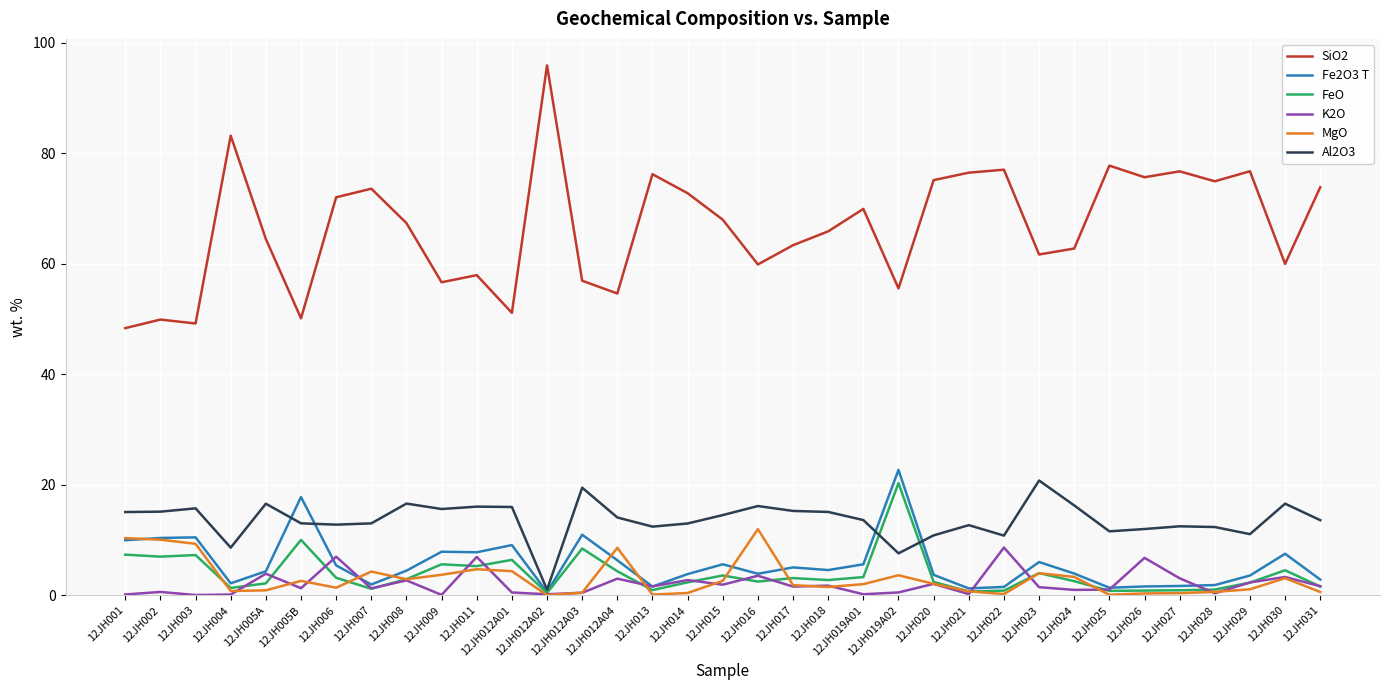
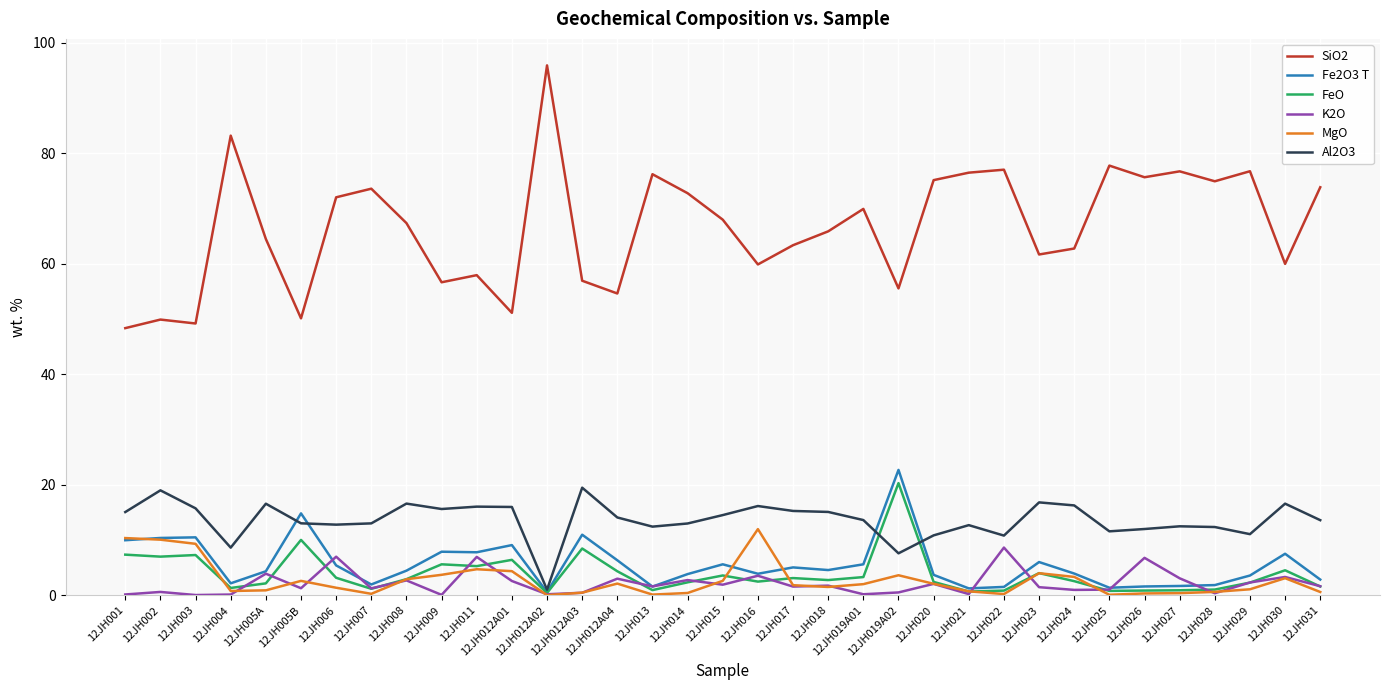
Al2O3, 12JH002: 15 -> 19
Fe2O3 T, 12JH005B: 18 -> 15
MgO, 12JH007: 4 -> 0
K2O, 12JH012A01: 1 -> 3
MgO, 12JH012A04: 9 -> 2
Al2O3, 12JH023: 21 -> 17
